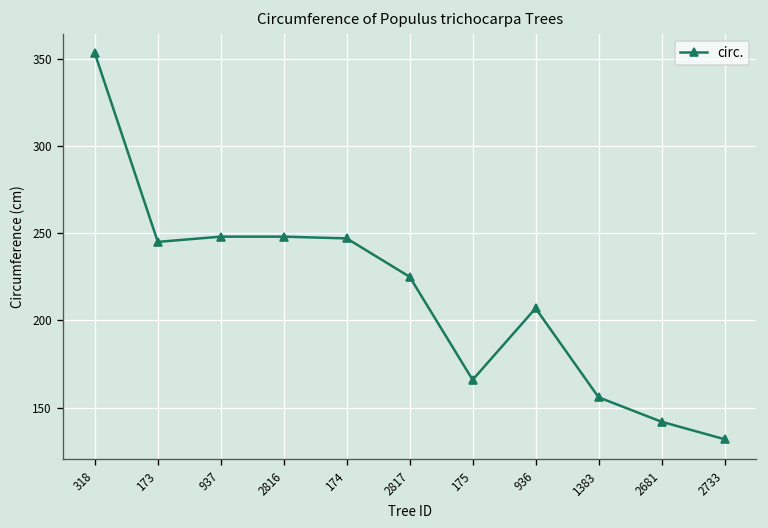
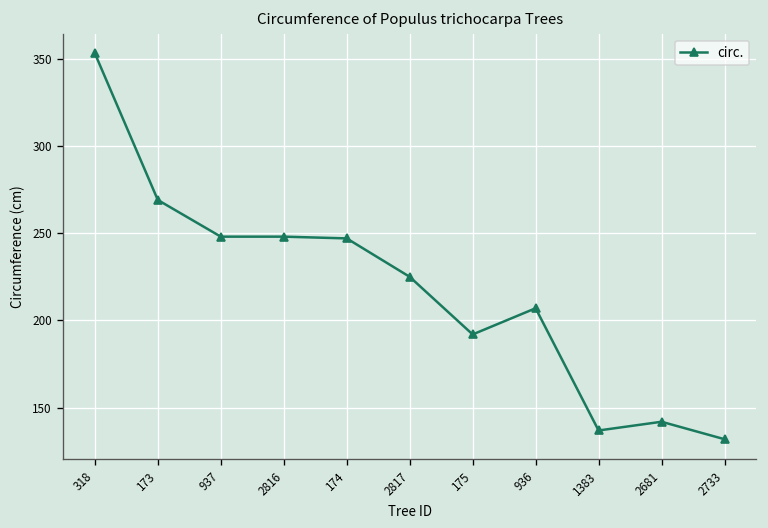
173: 245 -> 269
175: 166 -> 192
1383: 156 -> 137
